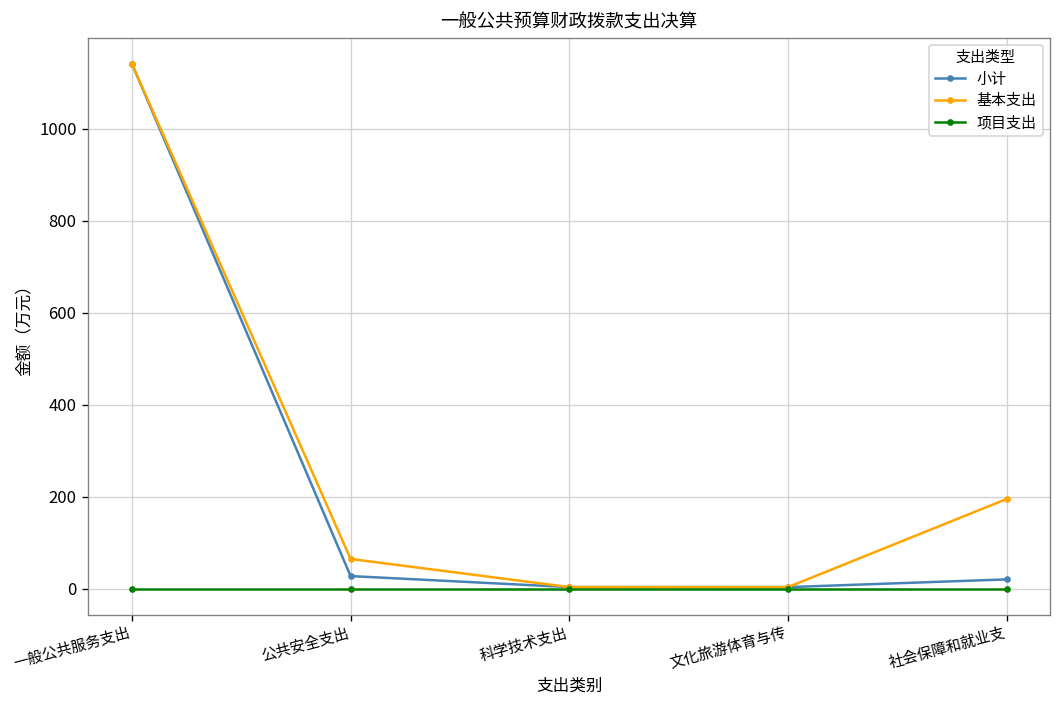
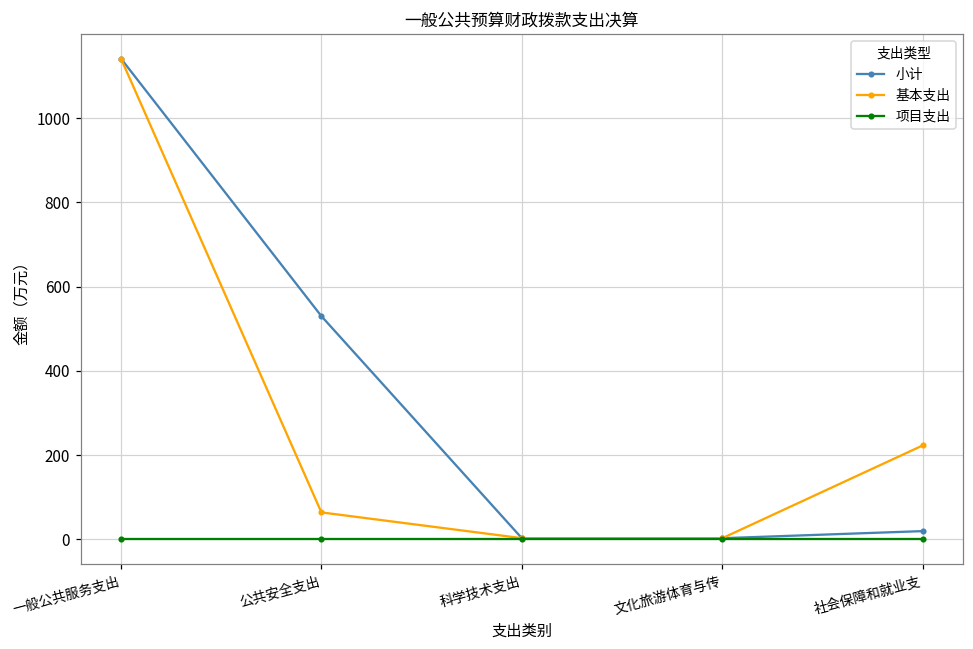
小计, 公共安全支出: 30 -> 530
基本支出, 社会保障和就业支: 190 -> 220
